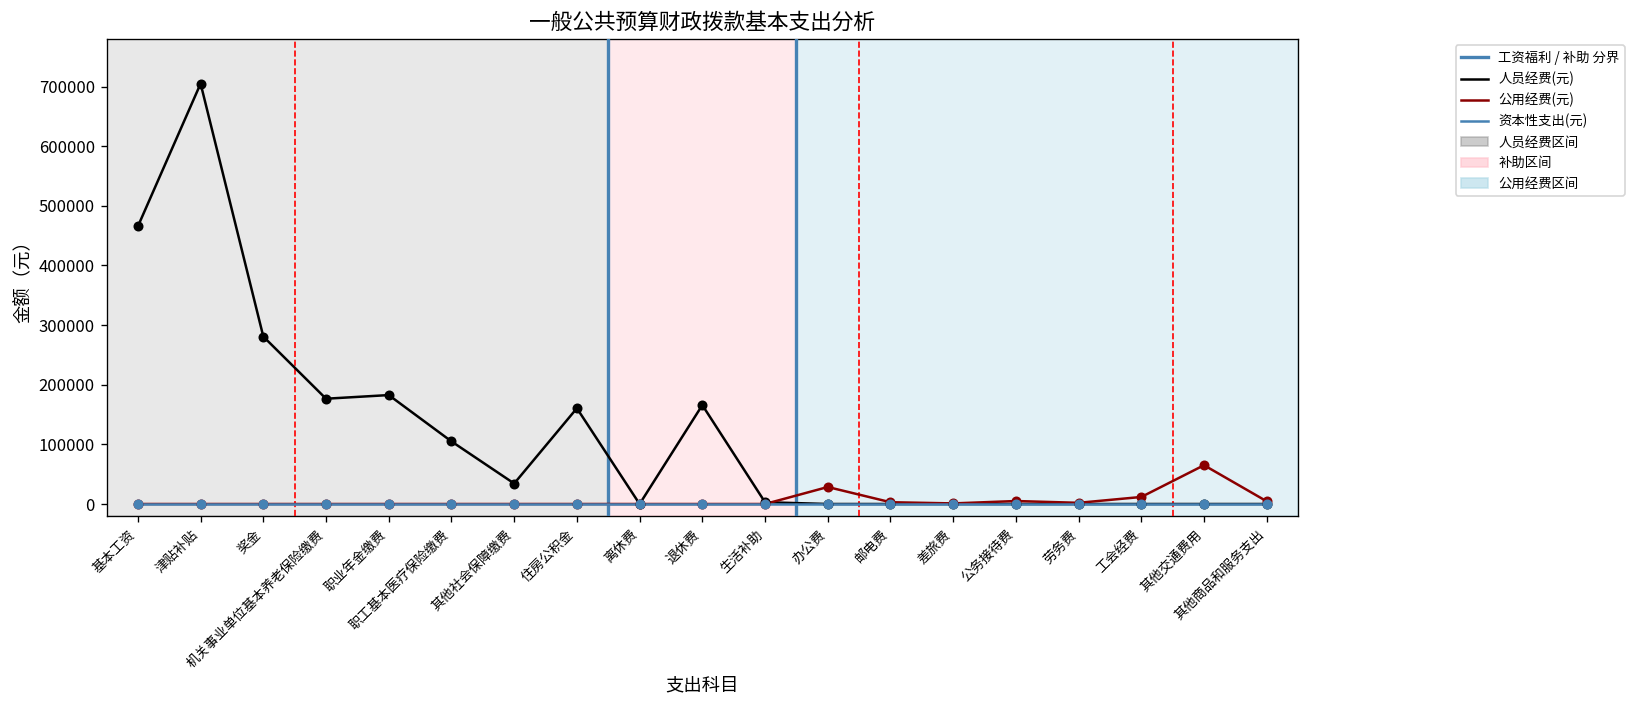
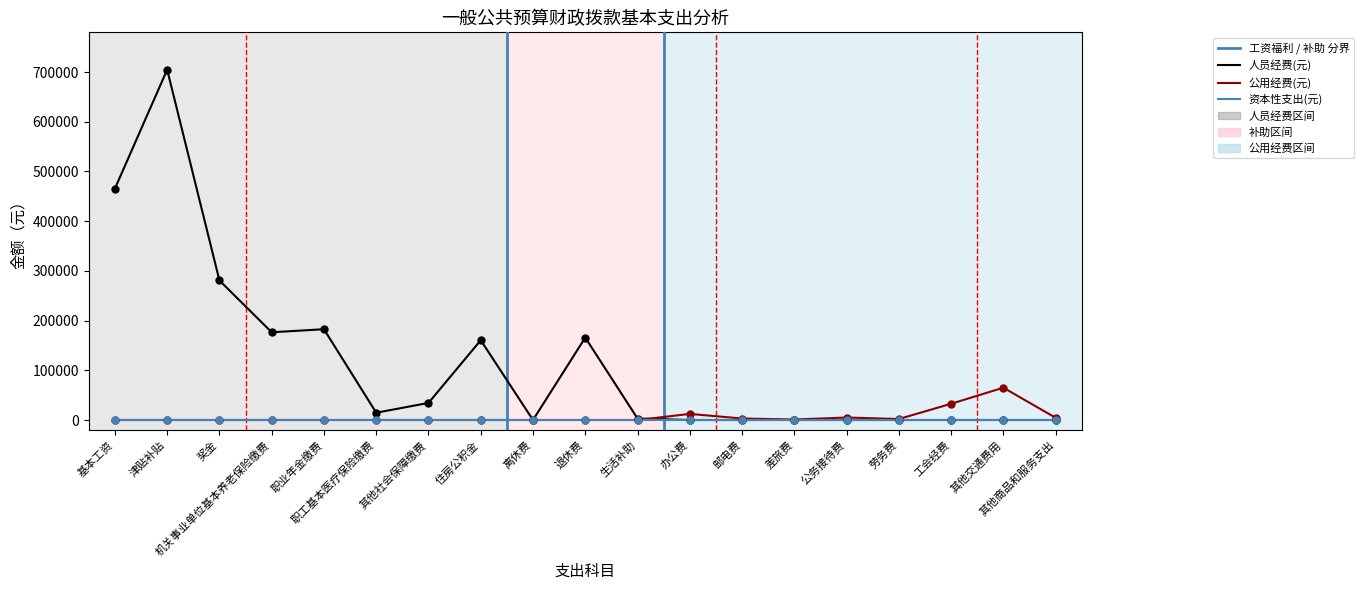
人员经费(元), 职工基本医疗保险缴费: 100000 -> 10000
公用经费(元), 办公费: 30000 -> 10000
公用经费(元), 工会经费: 10000 -> 30000
